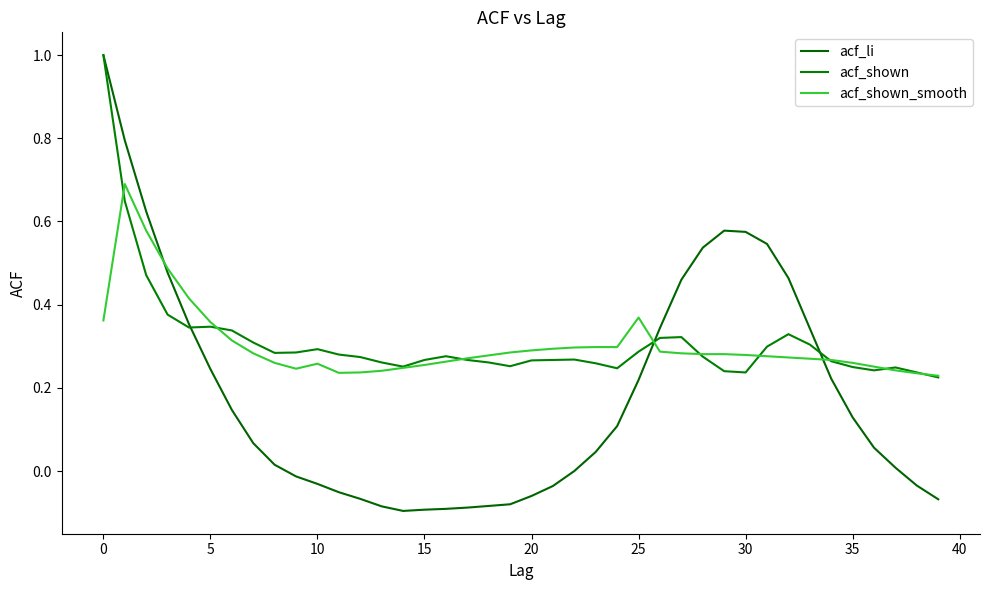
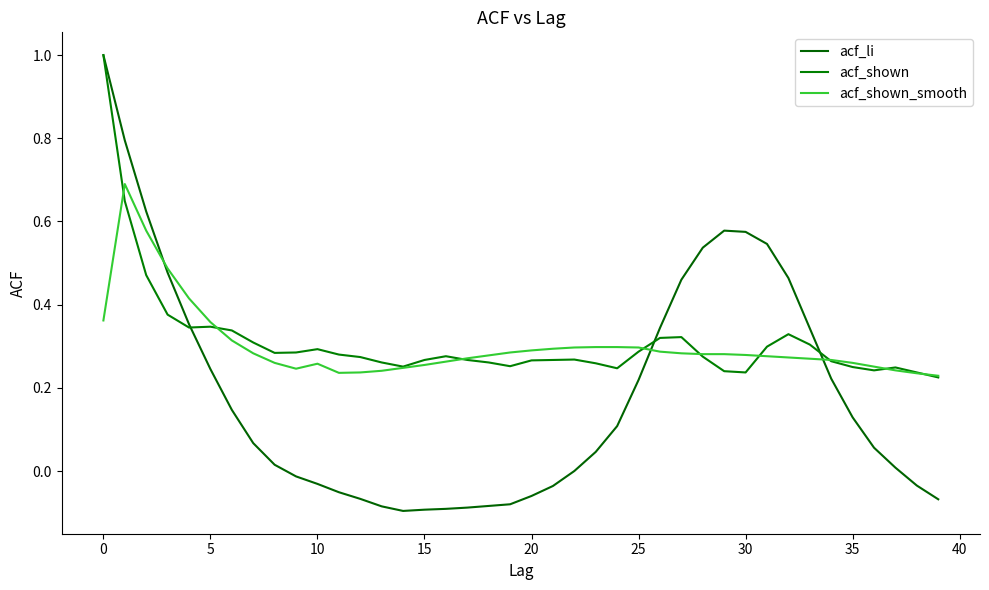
acf_shown_smooth, 25: 0.37 -> 0.30
